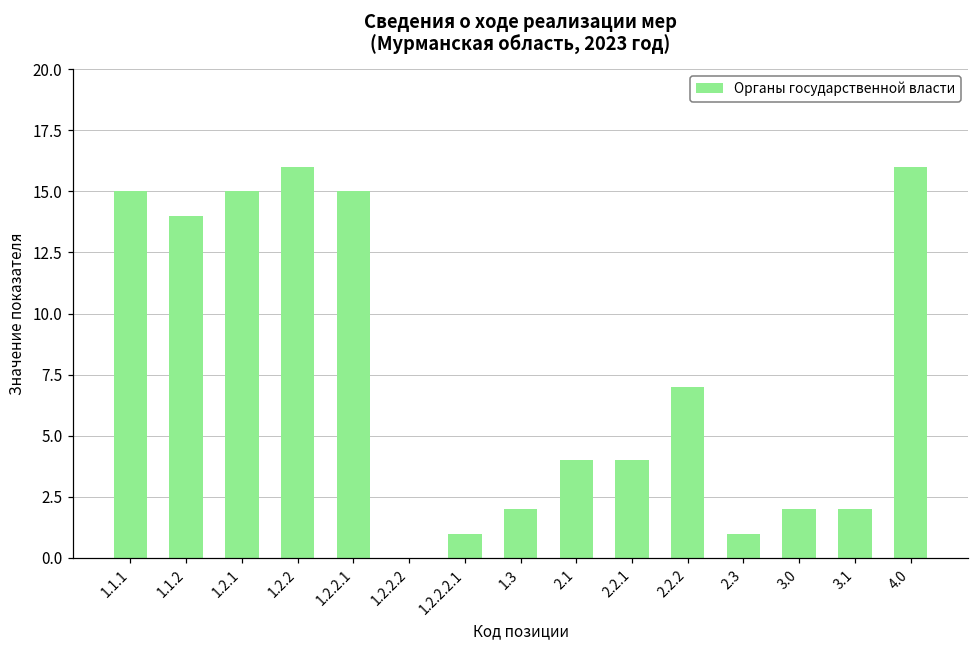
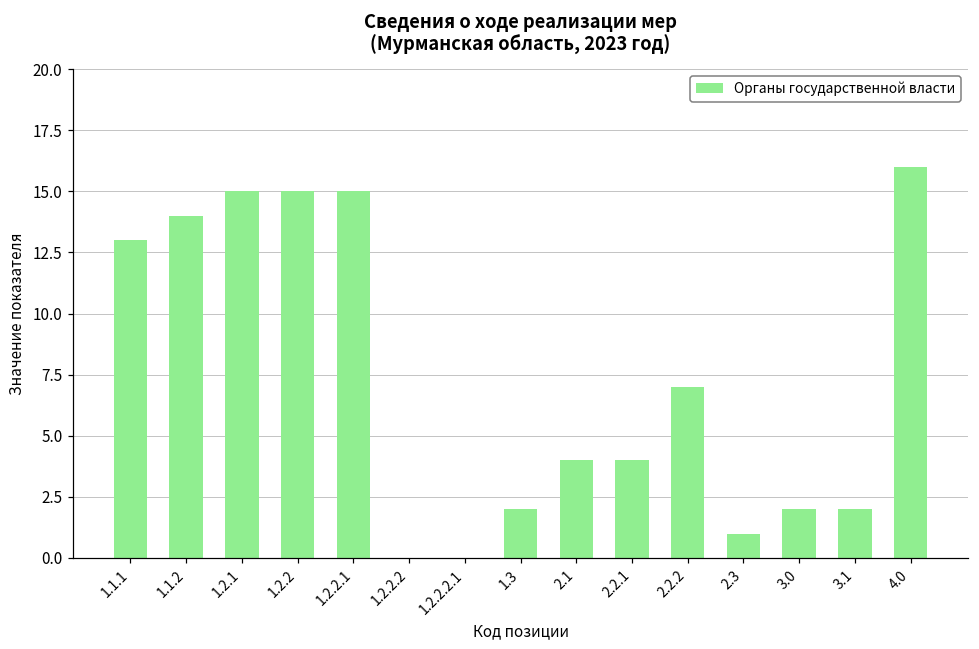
1.1.1: 15 -> 13
1.2.2: 16 -> 15
1.2.2.2.1: 1 -> 0
